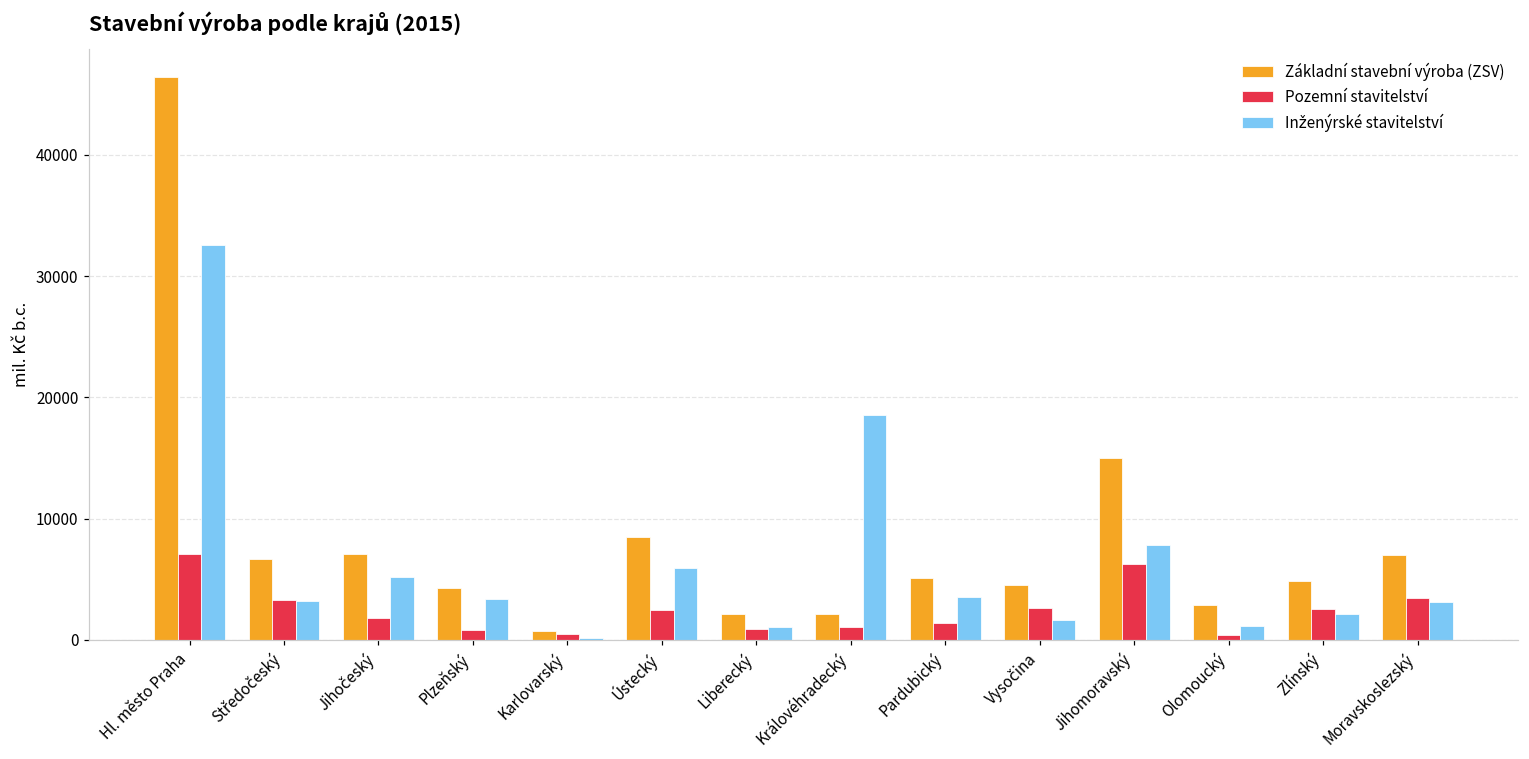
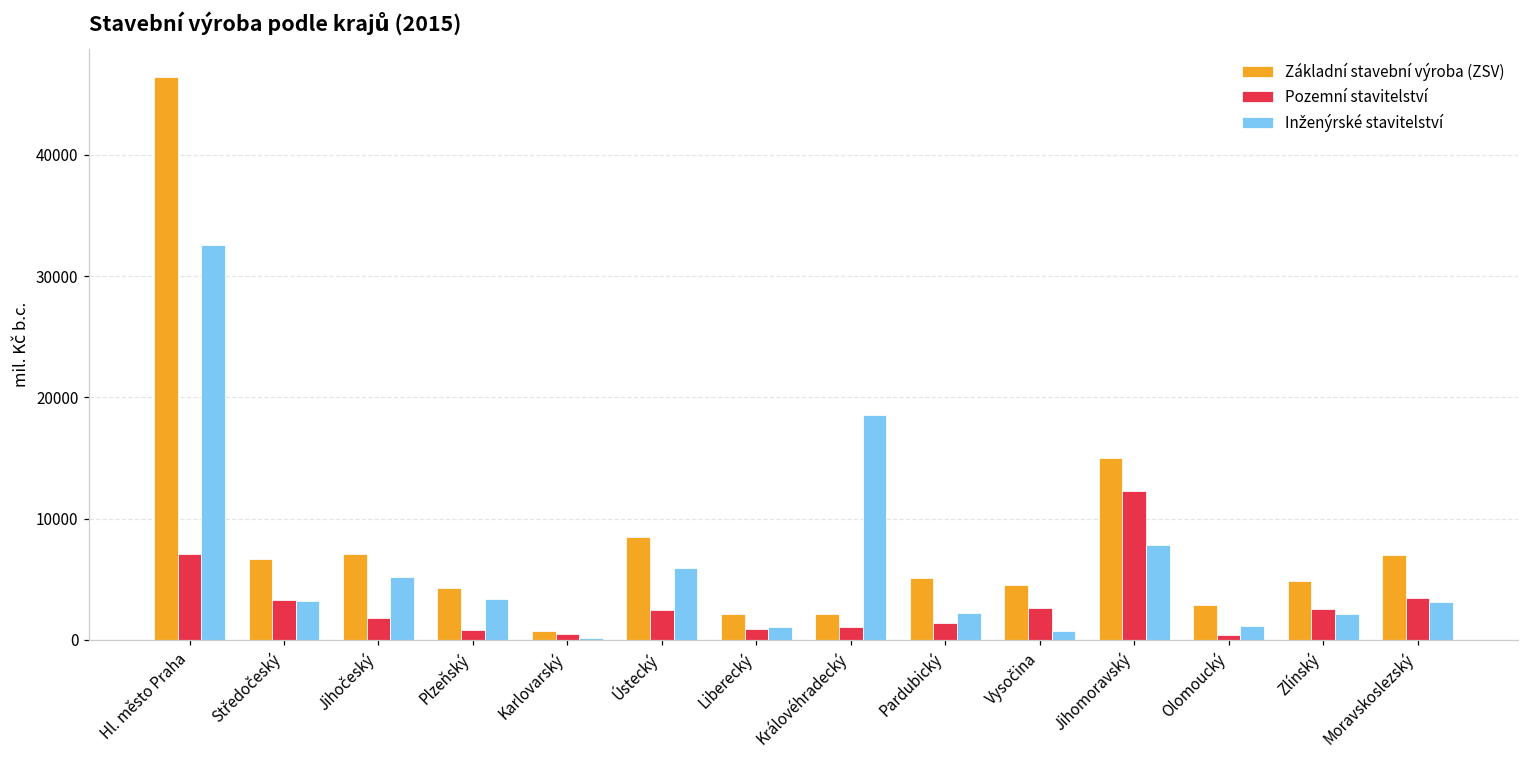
Inženýrské stavitelství, Pardubický: 3500 -> 2200
Inženýrské stavitelství, Vysočina: 1700 -> 800
Pozemní stavitelství, Jihomoravský: 6300 -> 12300
